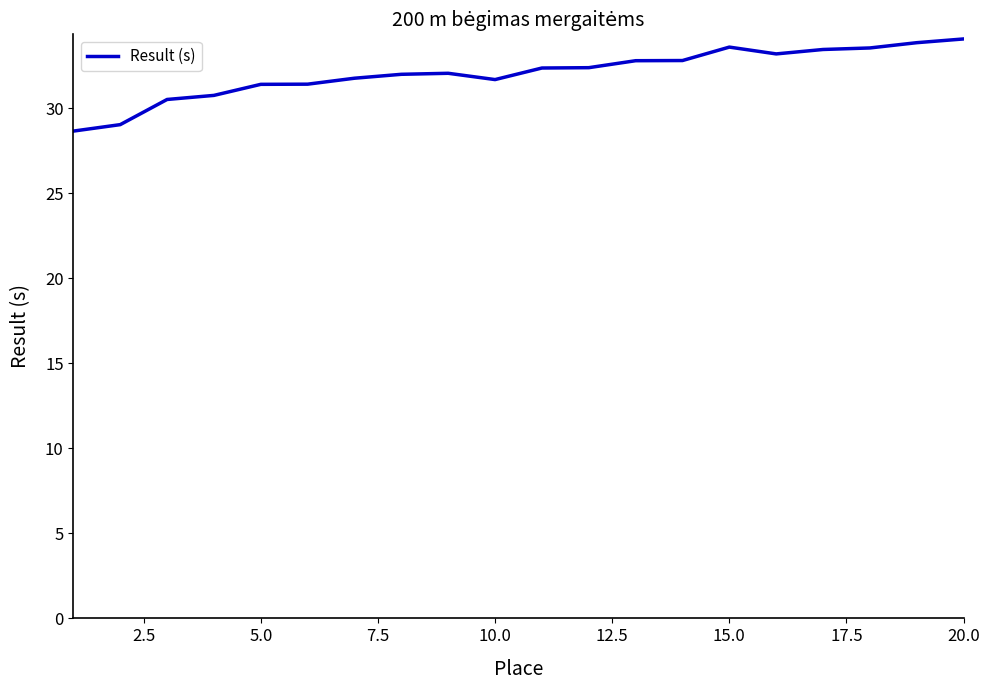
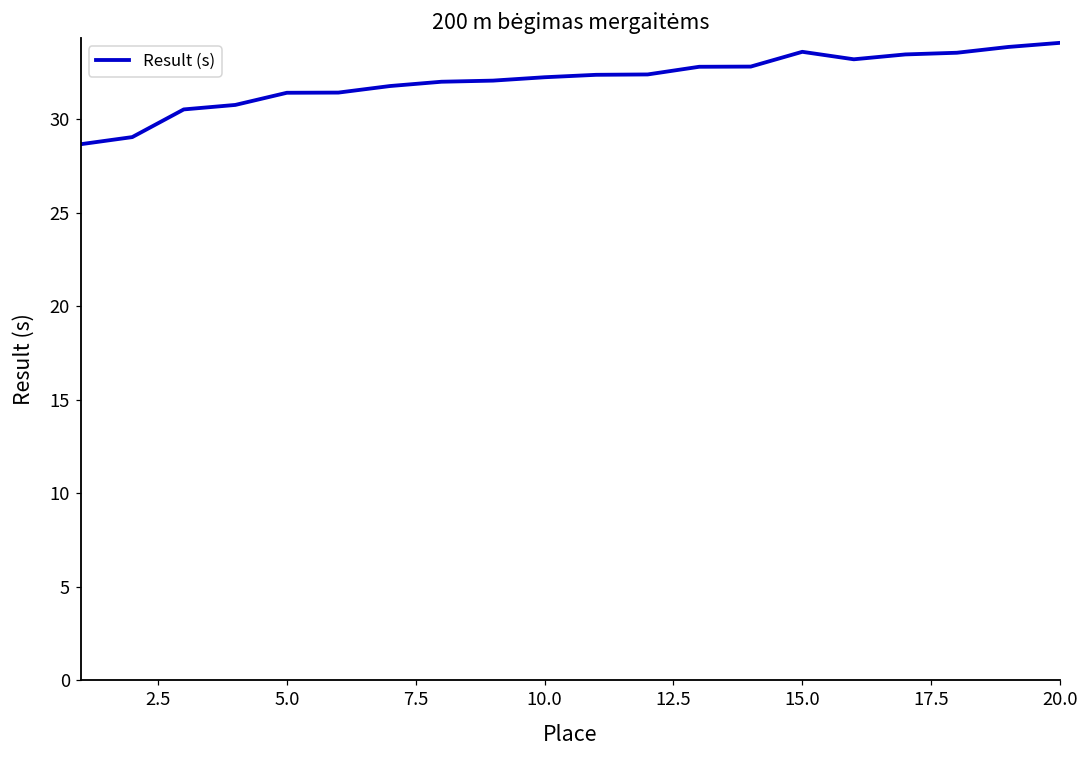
10.0: 31.7 -> 32.2
